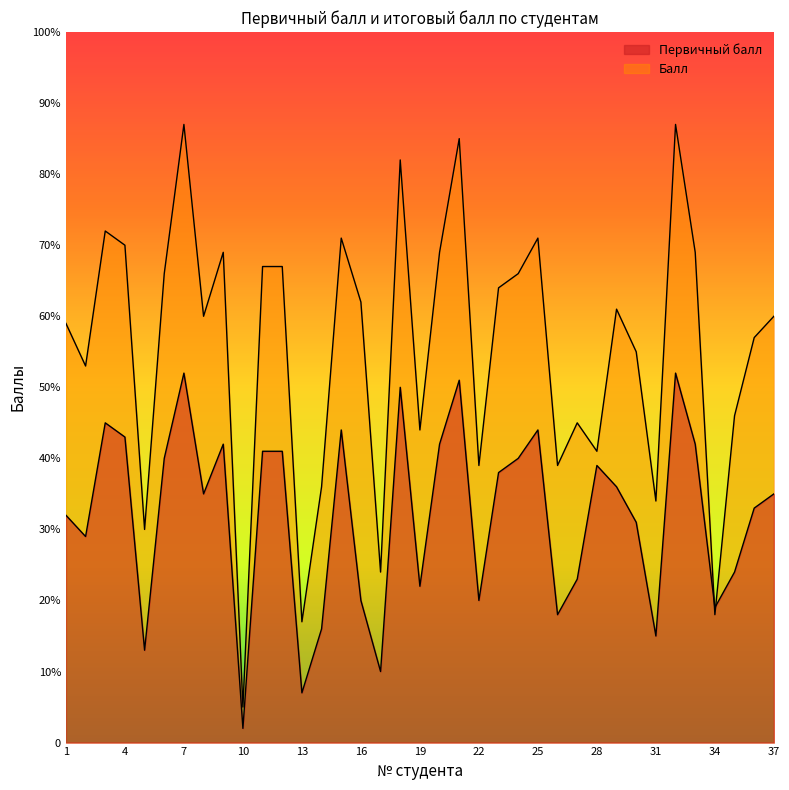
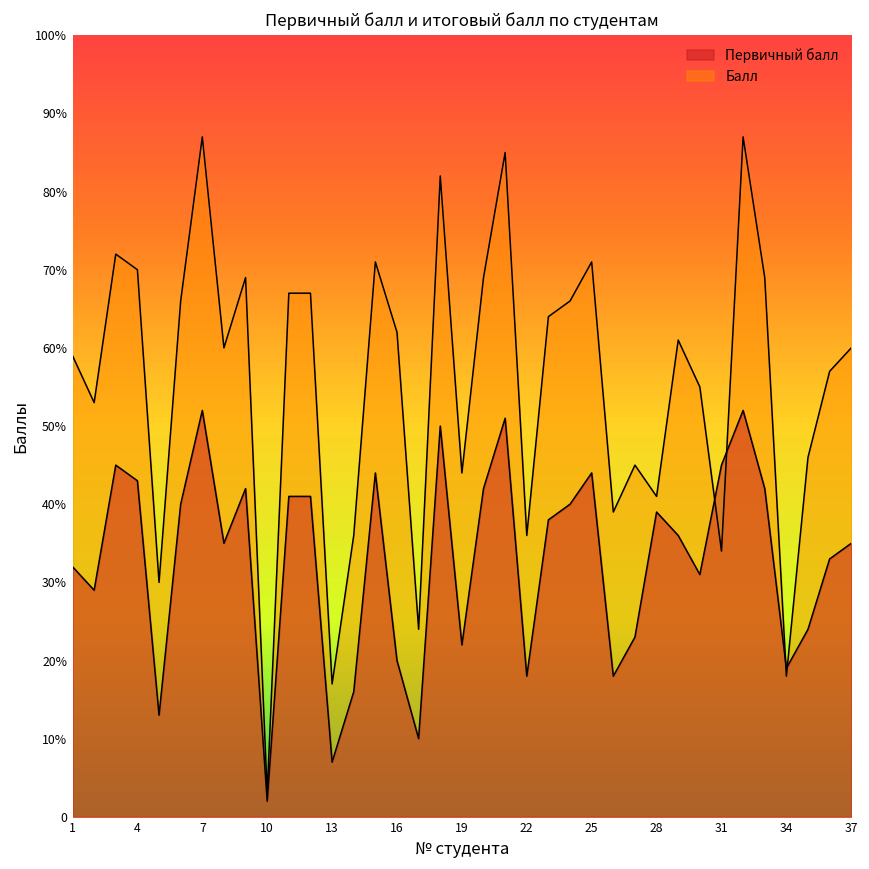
Балл, 10: 5% -> 3%
Первичный балл, 22: 20% -> 18%
Балл, 22: 39% -> 36%
Первичный балл, 31: 15% -> 45%
